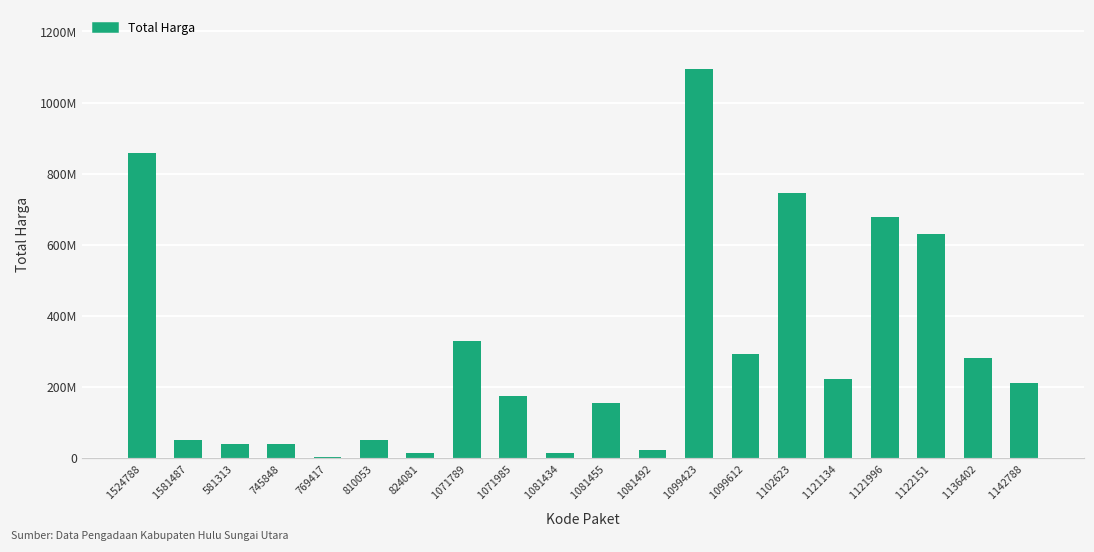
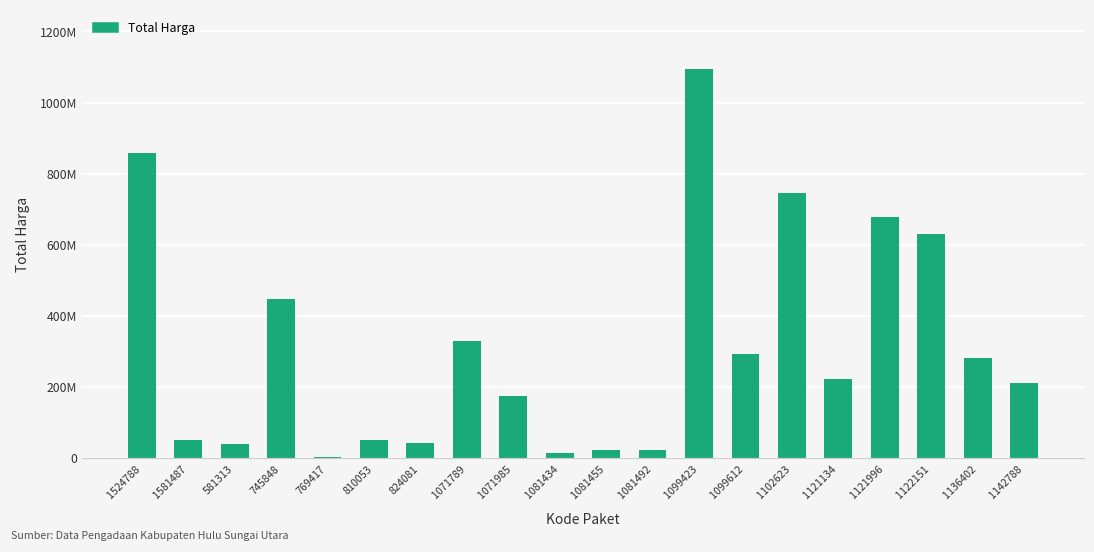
745848: 40000000 -> 450000000
824081: 10000000 -> 40000000
1081455: 160000000 -> 20000000
